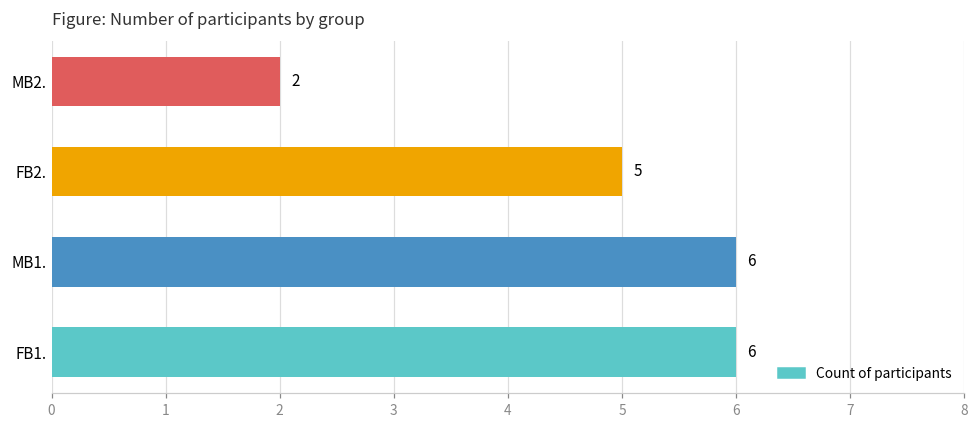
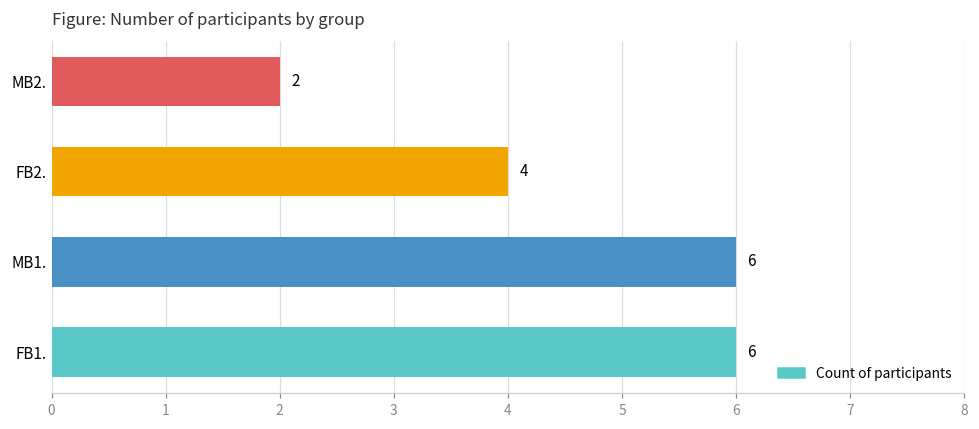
FB2.: 5 -> 4
